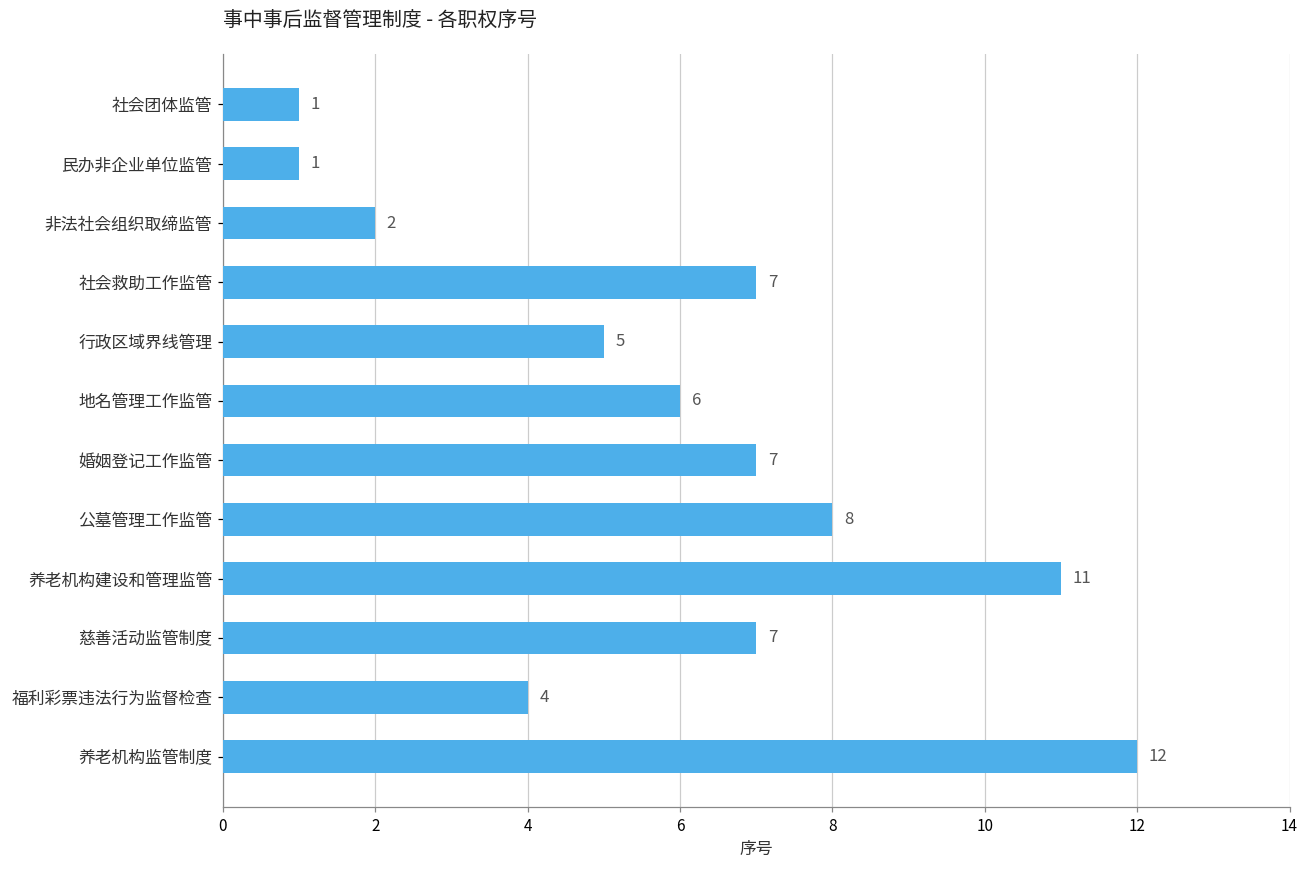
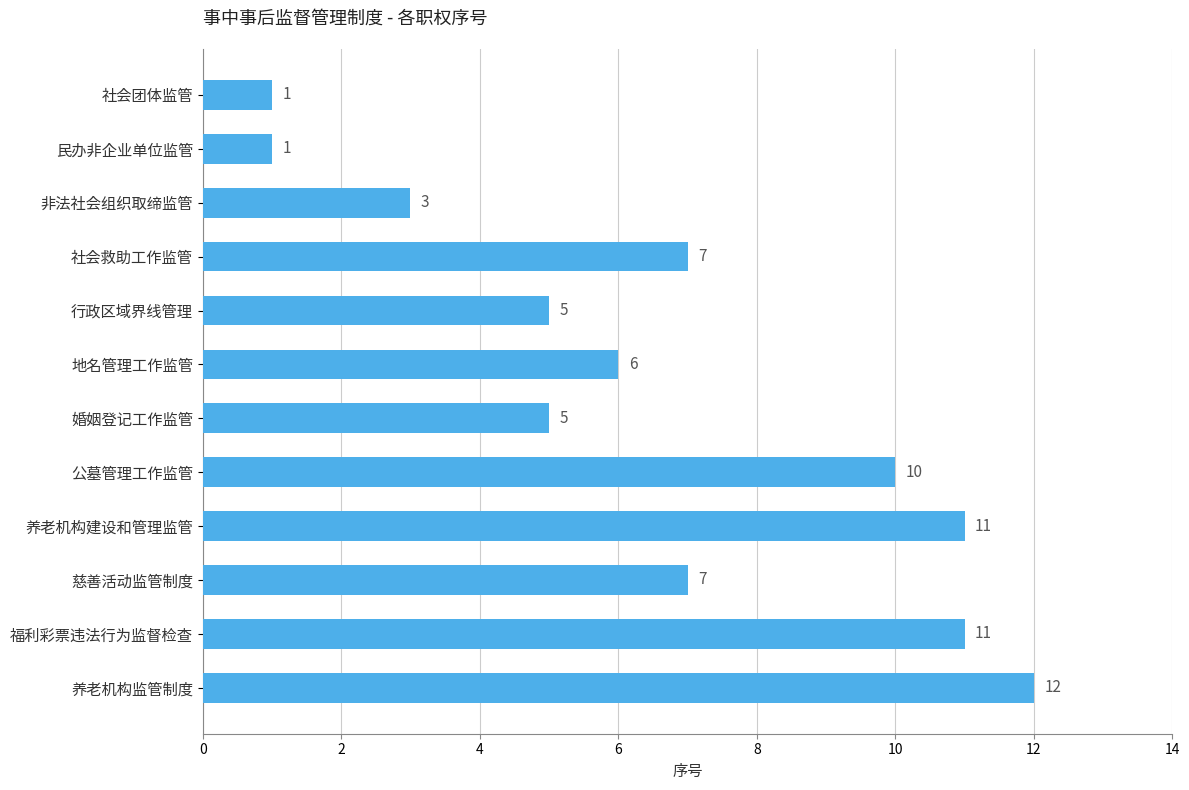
非法社会组织取缔监管: 2 -> 3
婚姻登记工作监管: 7 -> 5
公墓管理工作监管: 8 -> 10
福利彩票违法行为监督检查: 4 -> 11
